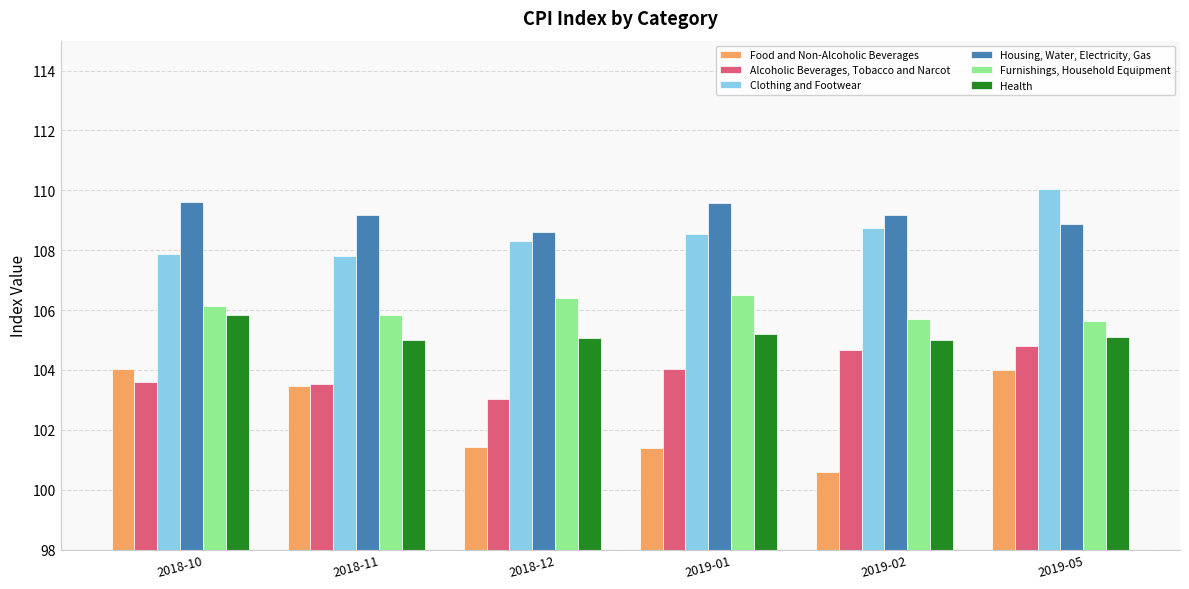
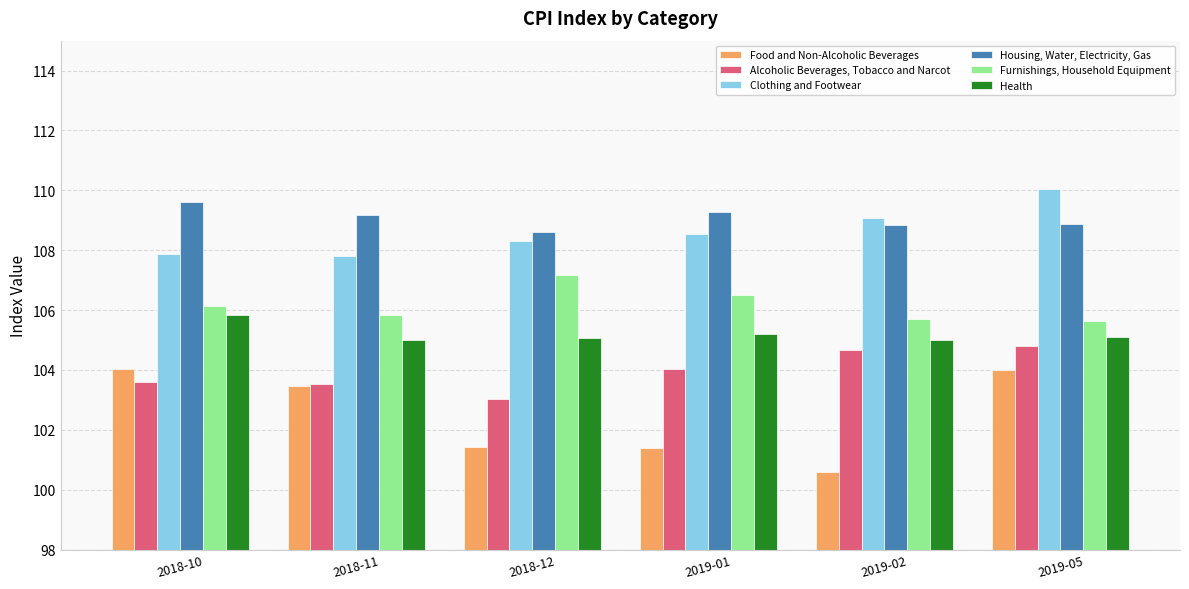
Furnishings, Household Equipment, 2018-12: 106.4 -> 107.2
Housing, Water, Electricity, Gas, 2019-01: 109.6 -> 109.3
Clothing and Footwear, 2019-02: 108.8 -> 109.1
Housing, Water, Electricity, Gas, 2019-02: 109.2 -> 108.8
